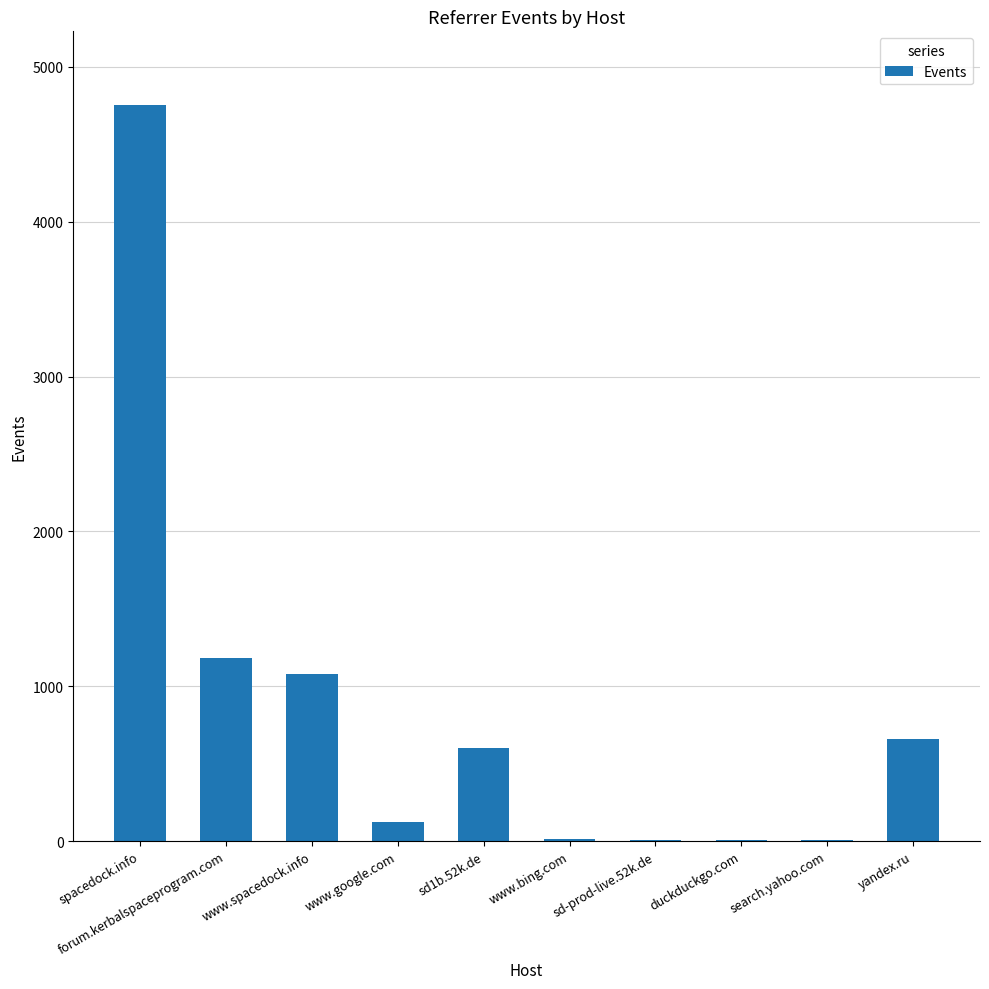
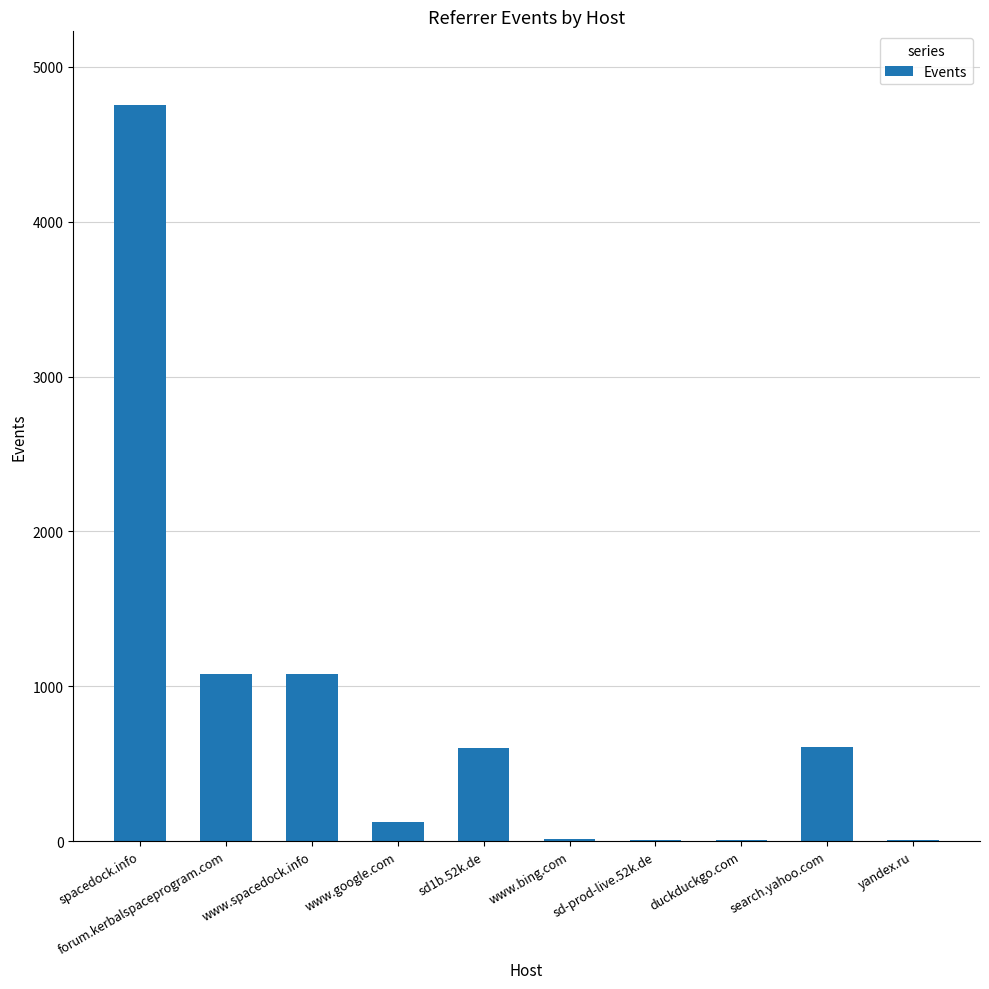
forum.kerbalspaceprogram.com: 1180 -> 1080
search.yahoo.com: 10 -> 610
yandex.ru: 660 -> 10
